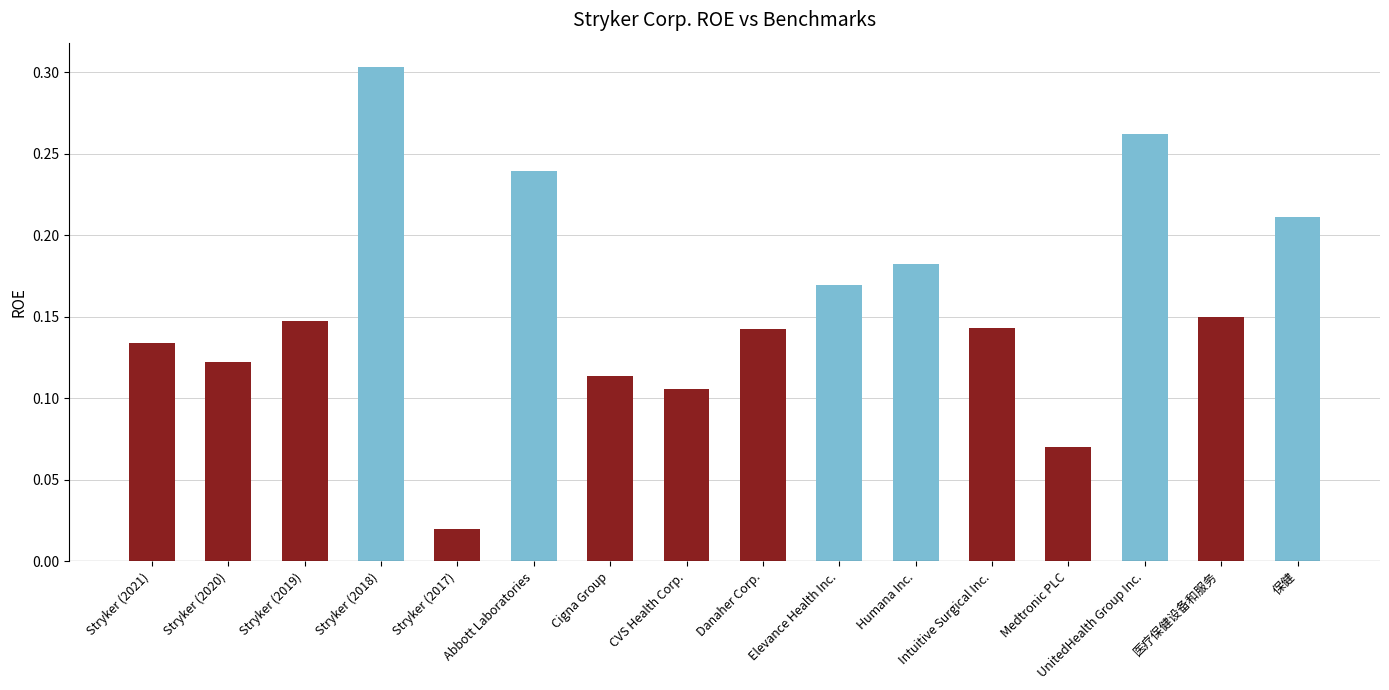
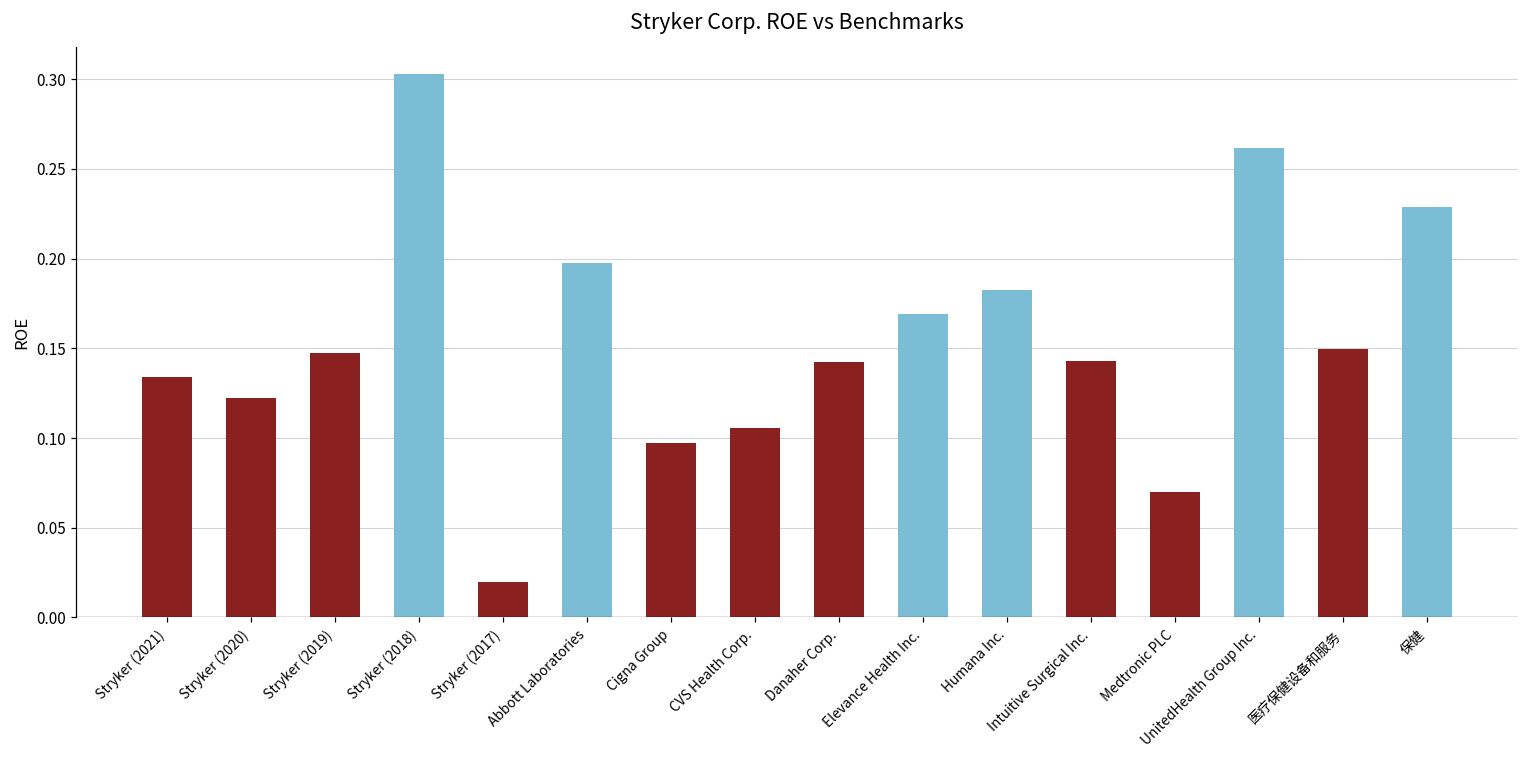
Abbott Laboratories: 0.239 -> 0.198
Cigna Group: 0.114 -> 0.098
保健: 0.211 -> 0.229
